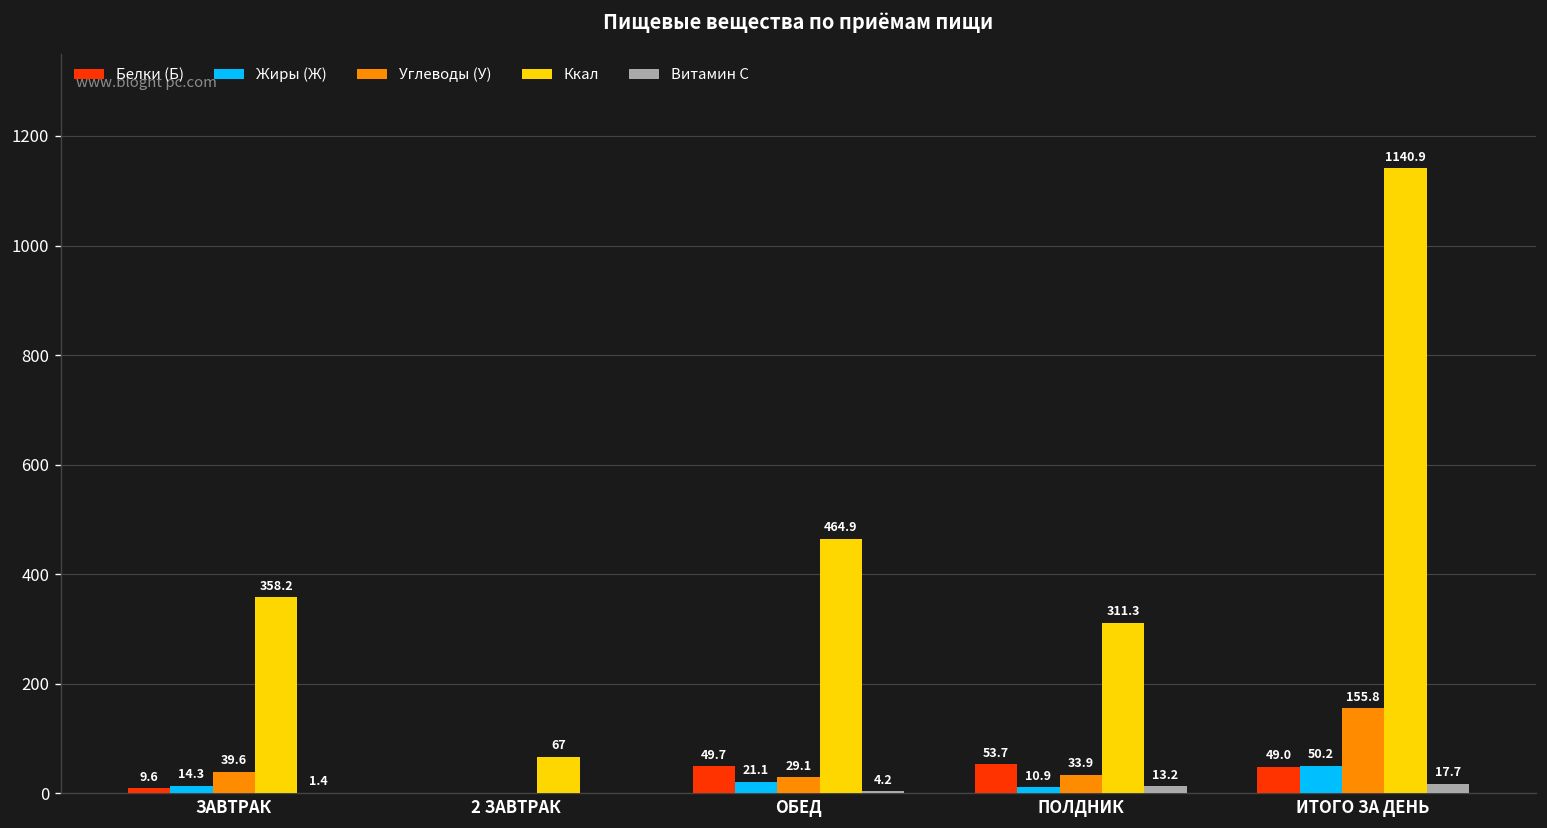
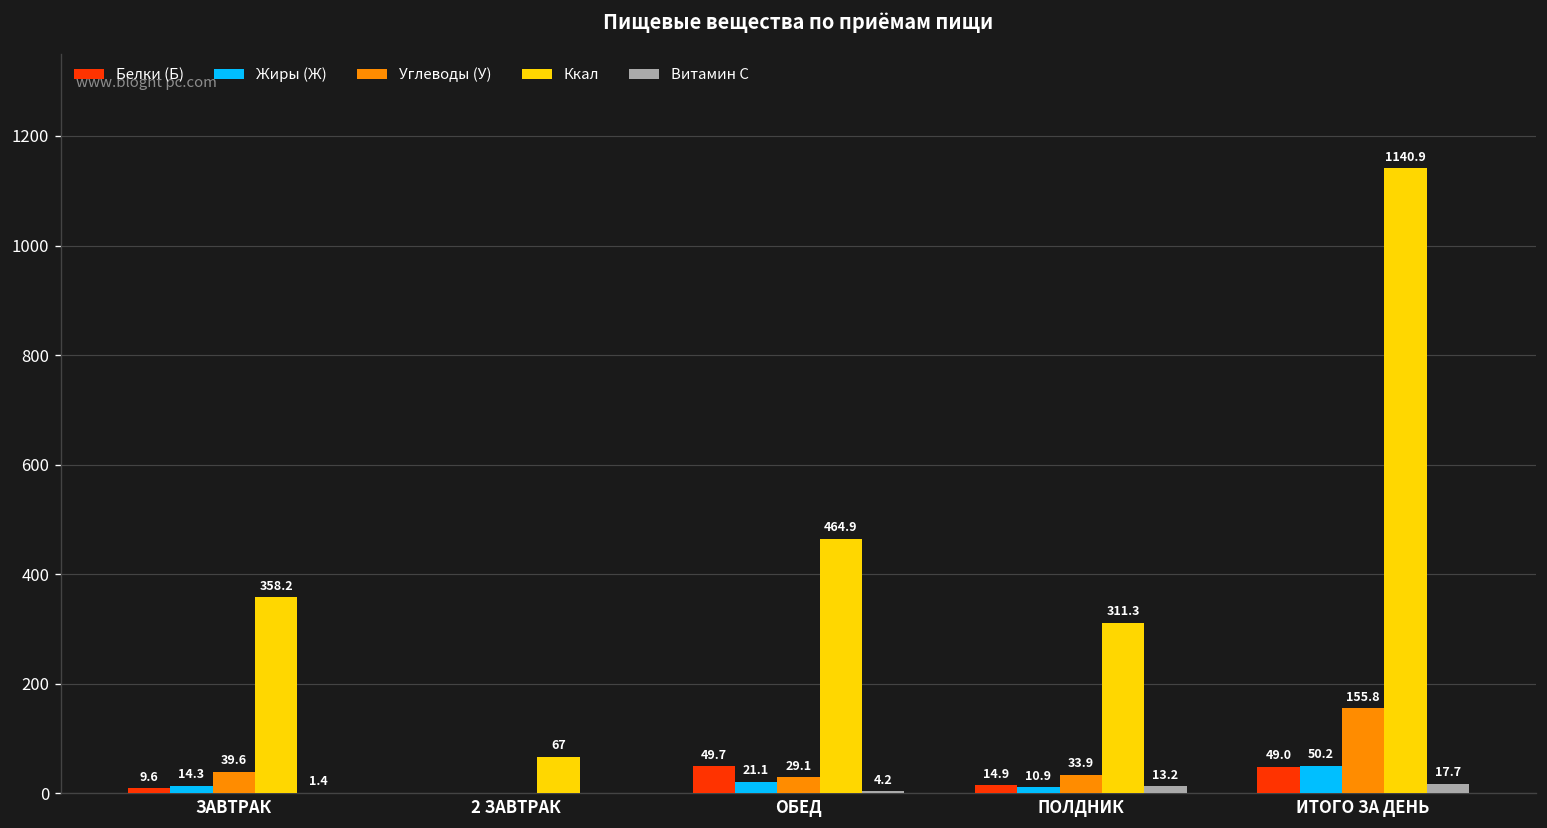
Белки (Б), ПОЛДНИК: 53.7 -> 14.9
